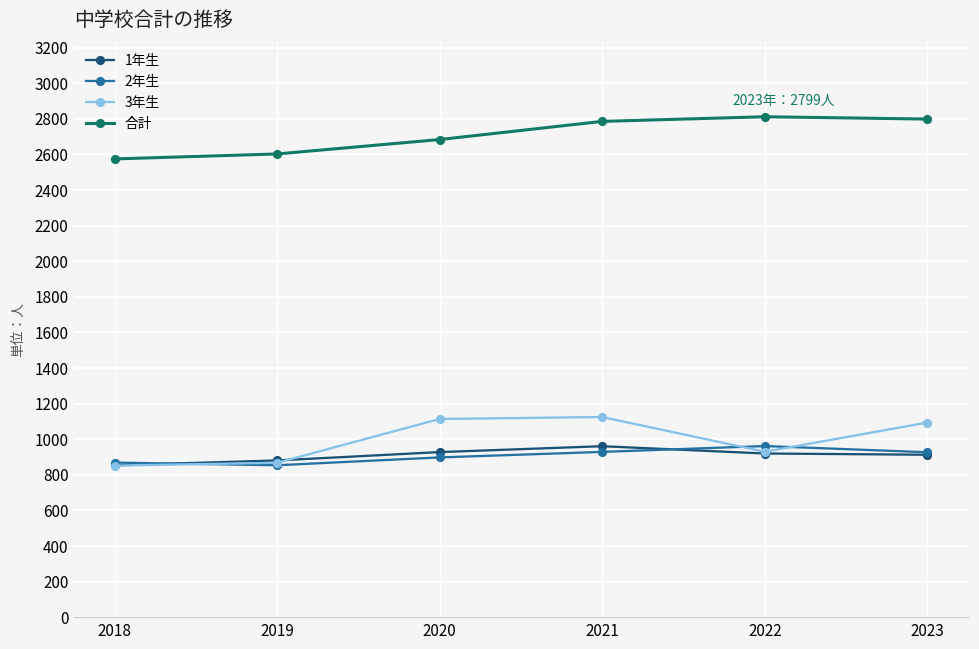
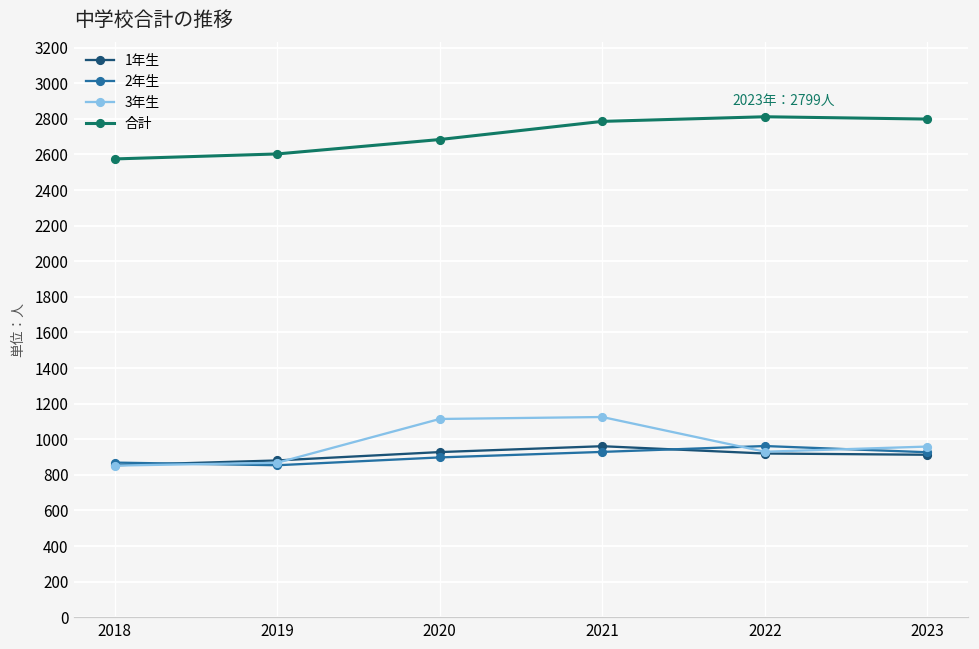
3年生, 2023: 1090 -> 960
